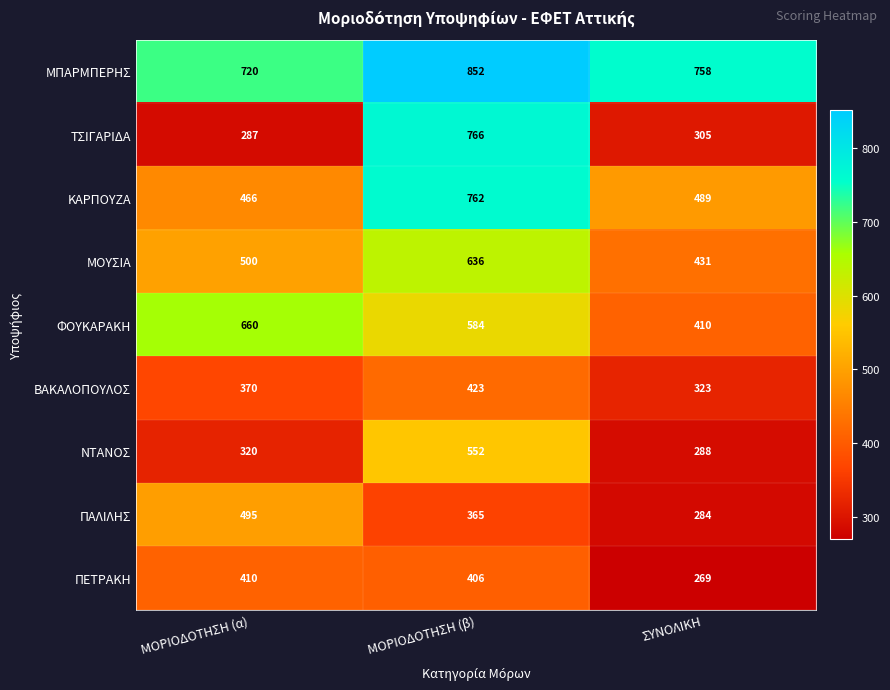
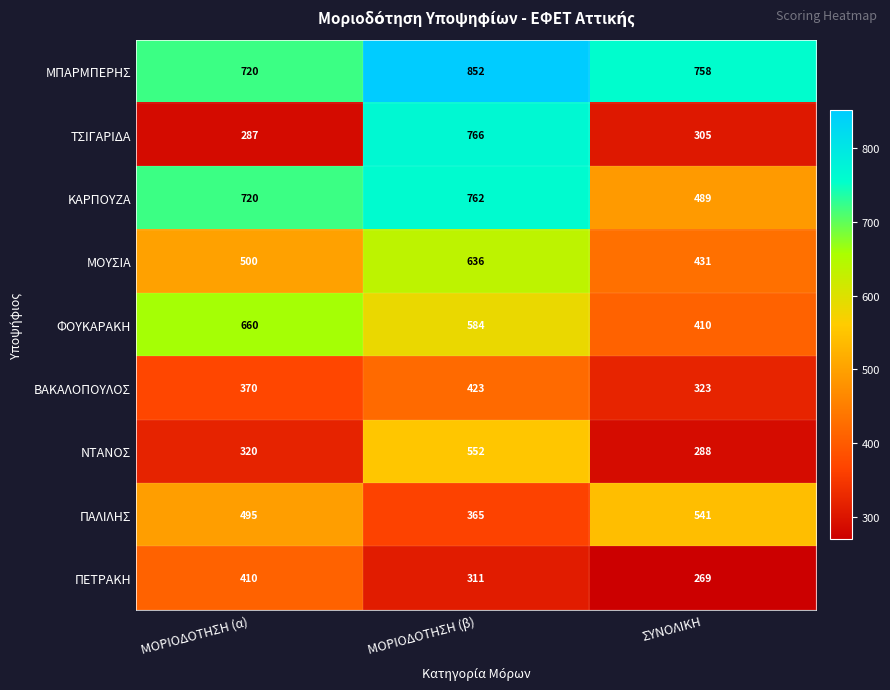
ΚΑΡΠΟΥΖΑ, ΜΟΡΙΟΔΟΤΗΣΗ (α): 466 -> 720
ΠΑΛΙΛΗΣ, ΣΥΝΟΛΙΚΗ: 284 -> 541
ΠΕΤΡΑΚΗ, ΜΟΡΙΟΔΟΤΗΣΗ (β): 406 -> 311
